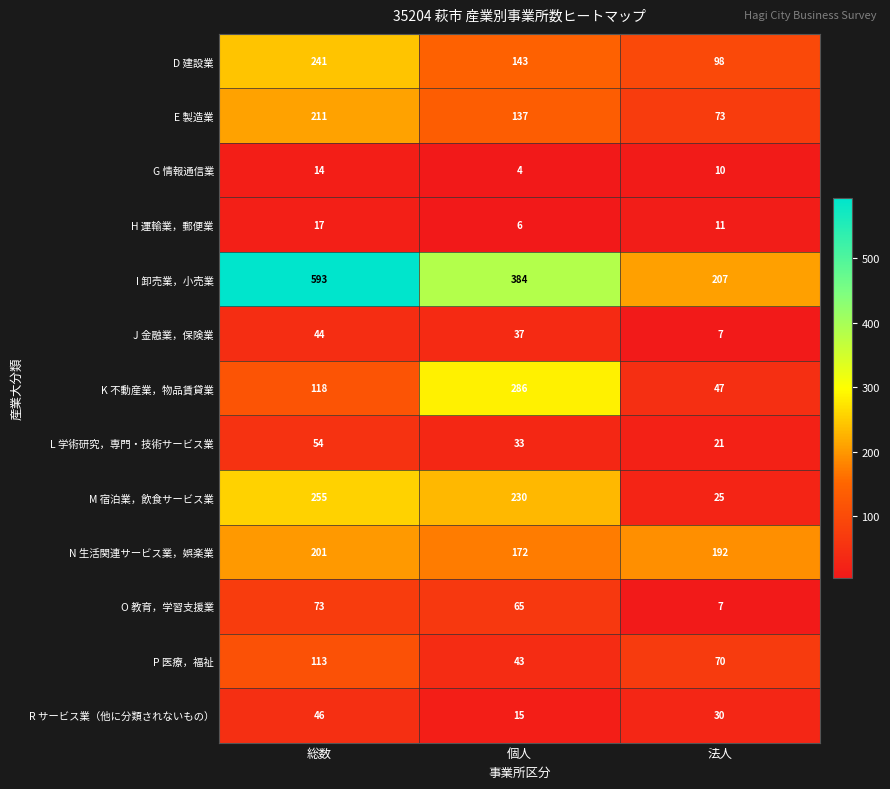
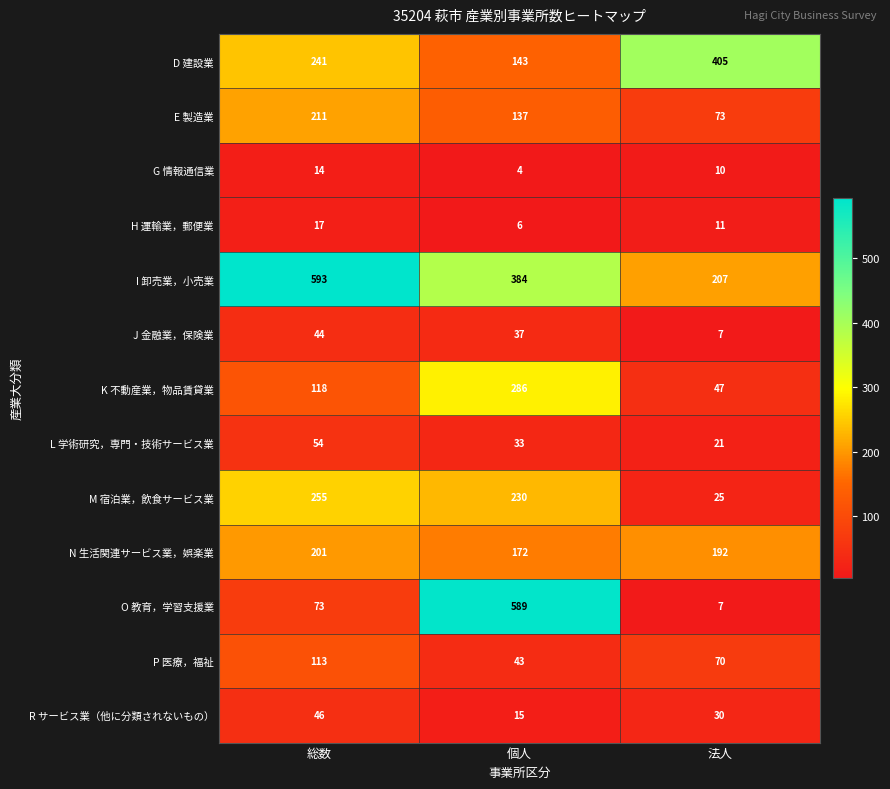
D 建設業, 法人: 98 -> 405
O 教育，学習支援業, 個人: 65 -> 589
